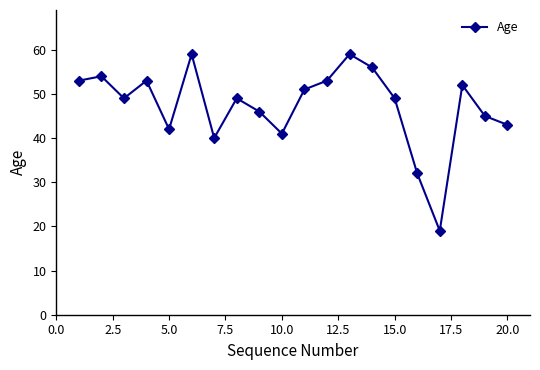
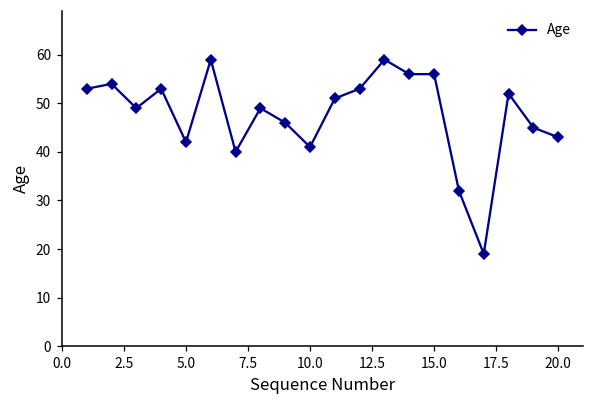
15.0: 49 -> 56
